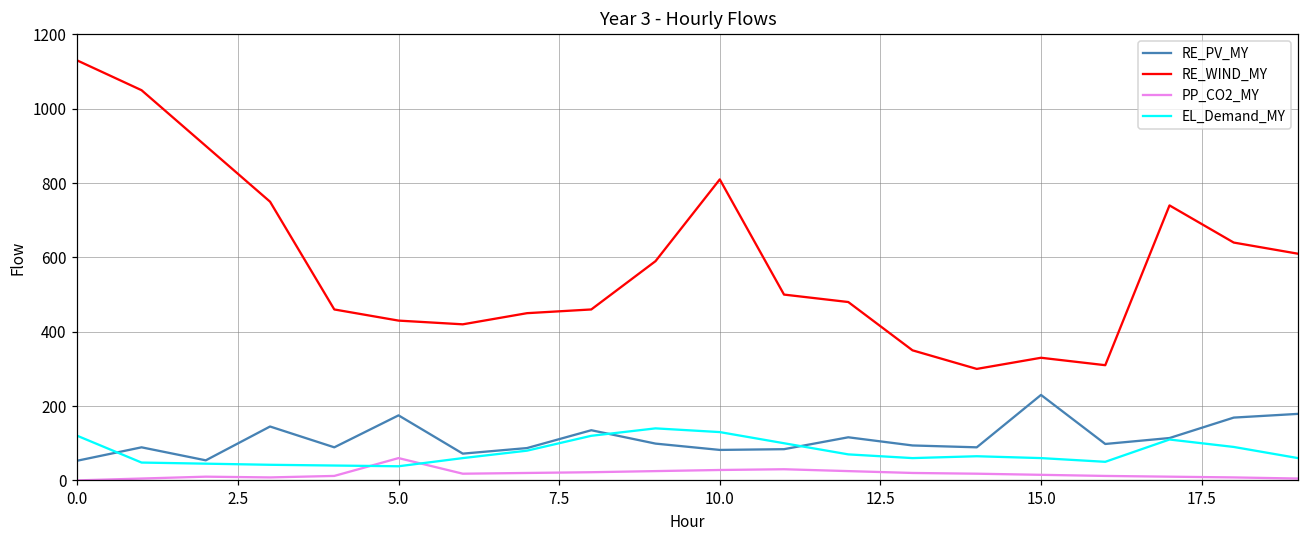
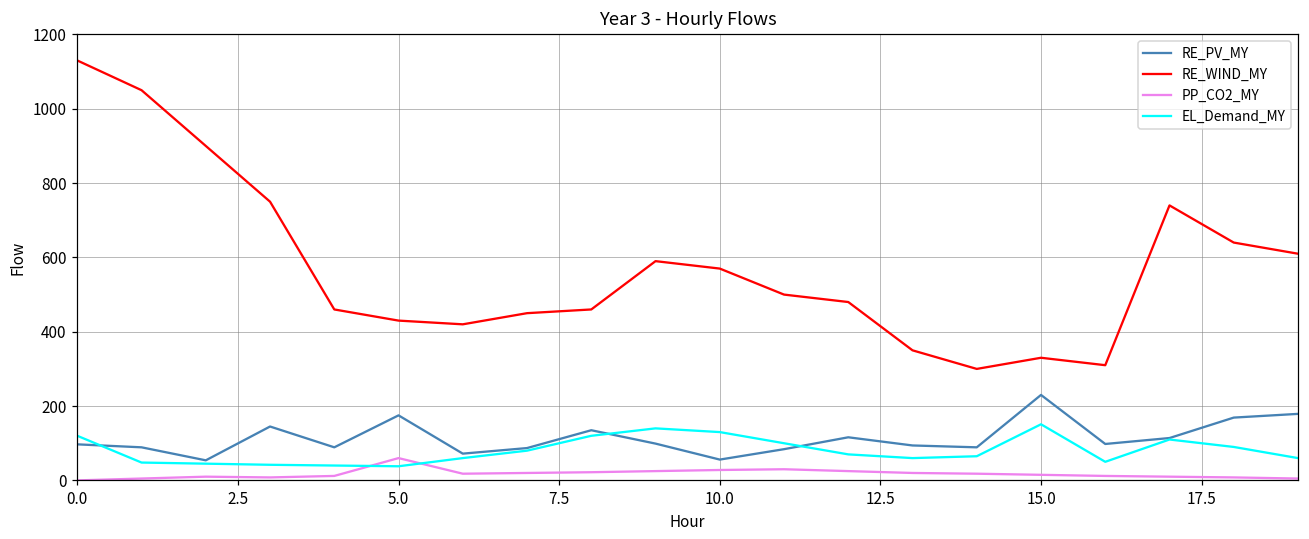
RE_PV_MY, 0.0: 50 -> 100
RE_PV_MY, 10.0: 80 -> 60
RE_WIND_MY, 10.0: 810 -> 570
EL_Demand_MY, 15.0: 60 -> 150
